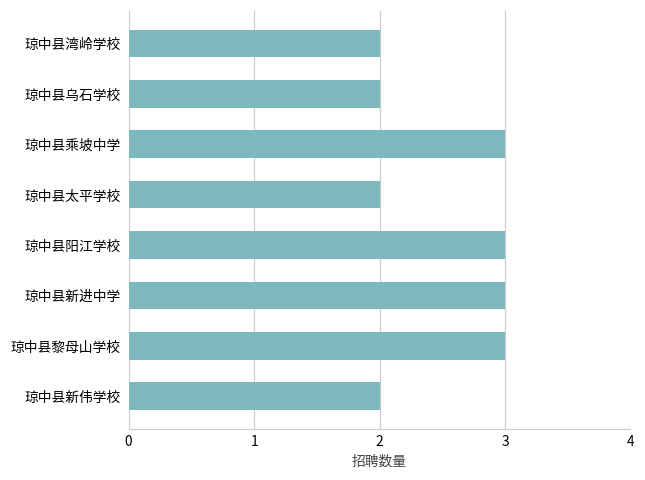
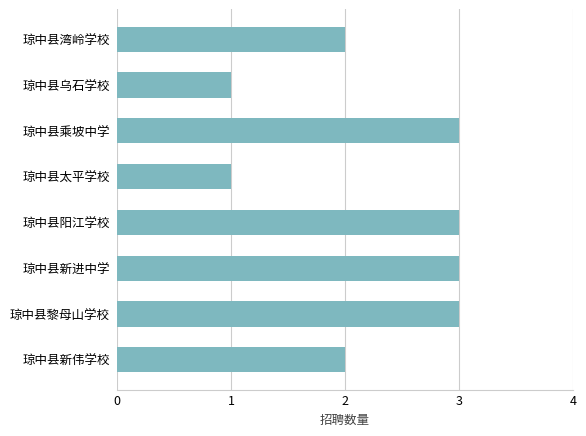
琼中县乌石学校: 2 -> 1
琼中县太平学校: 2 -> 1
